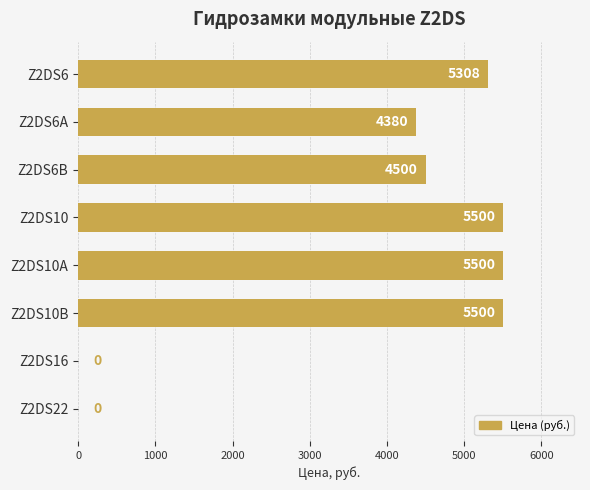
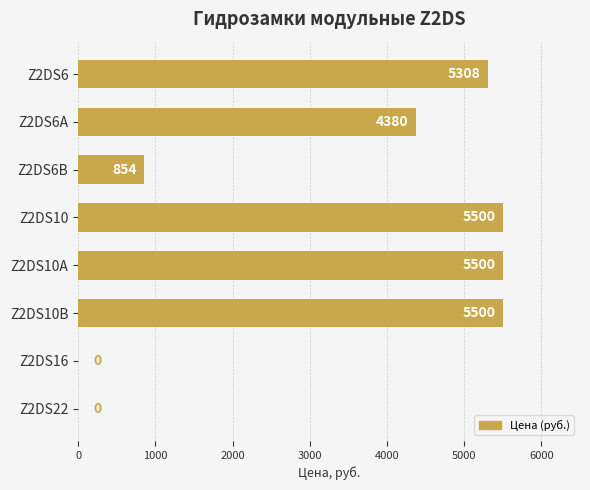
Z2DS6B: 4500 -> 854
